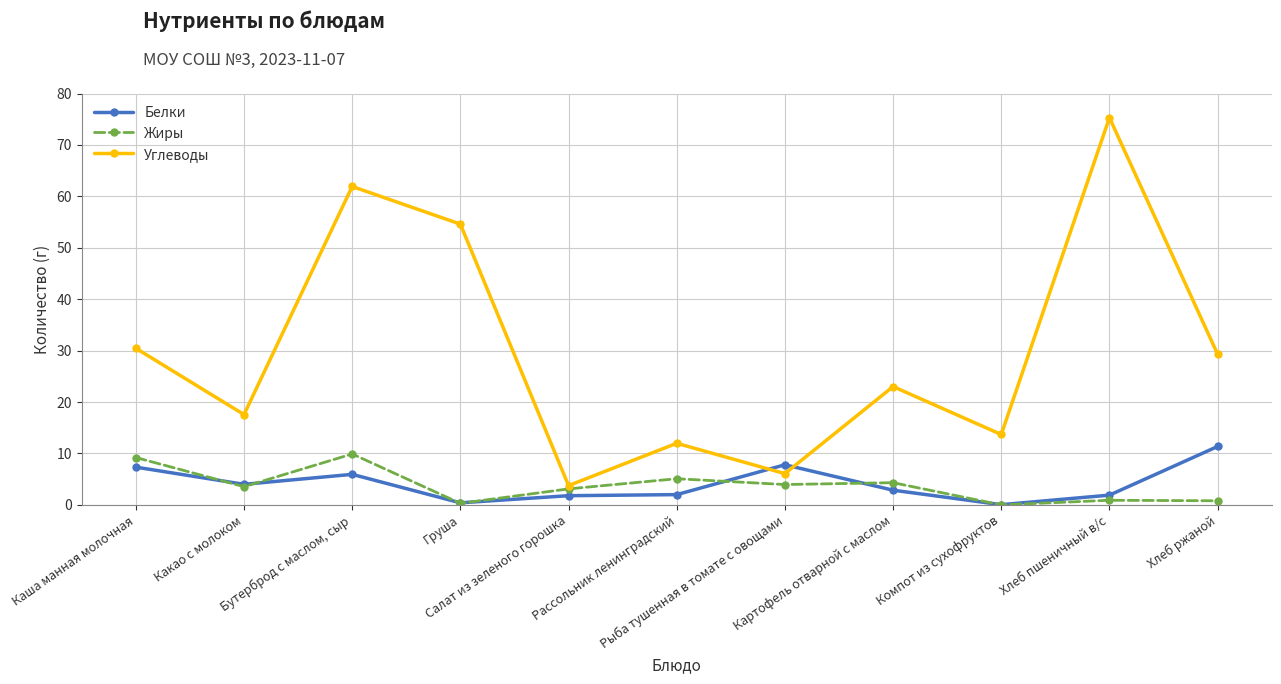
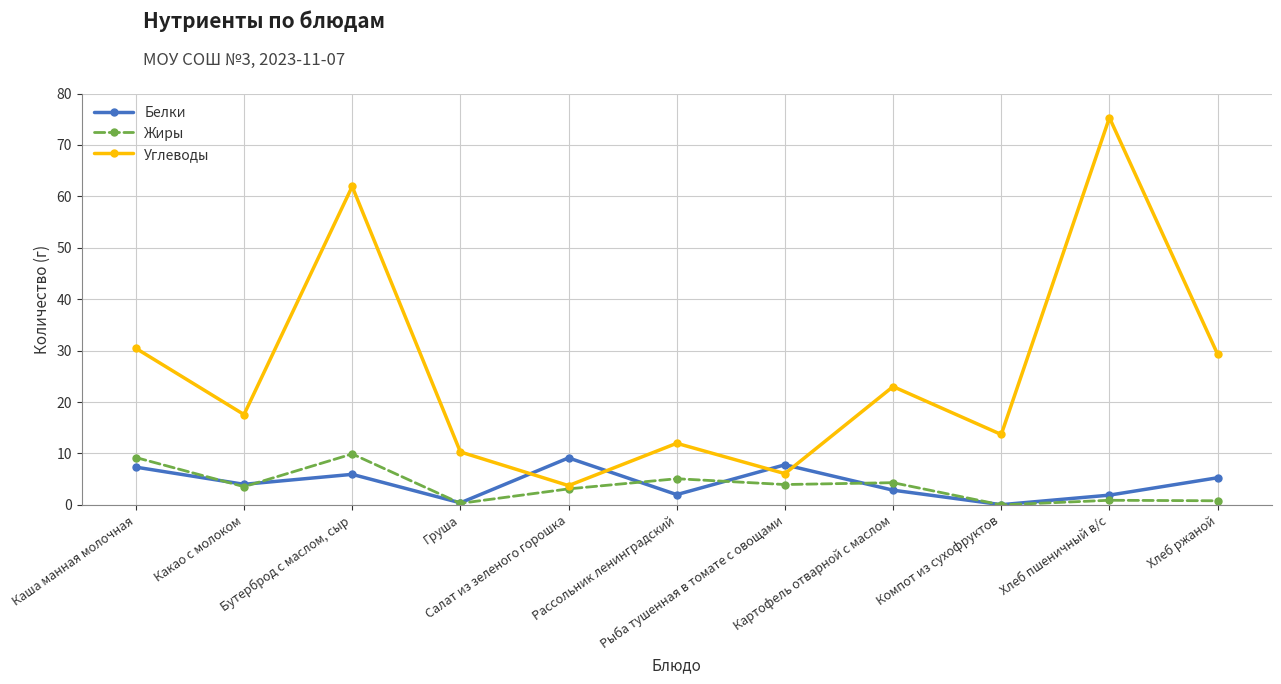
Углеводы, Груша: 55 -> 10
Белки, Салат из зеленого горошка: 2 -> 9
Белки, Хлеб ржаной: 11 -> 5
